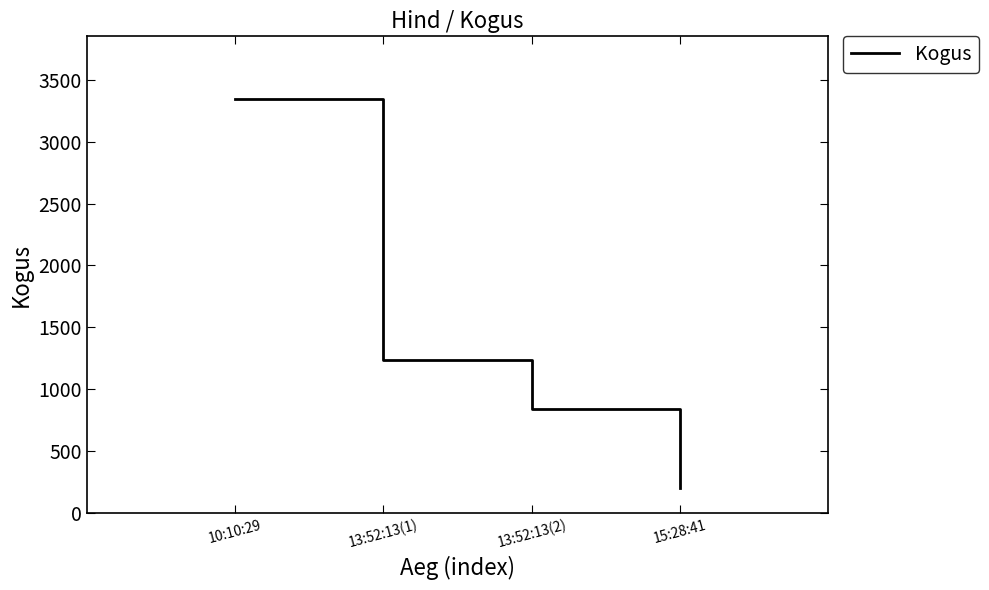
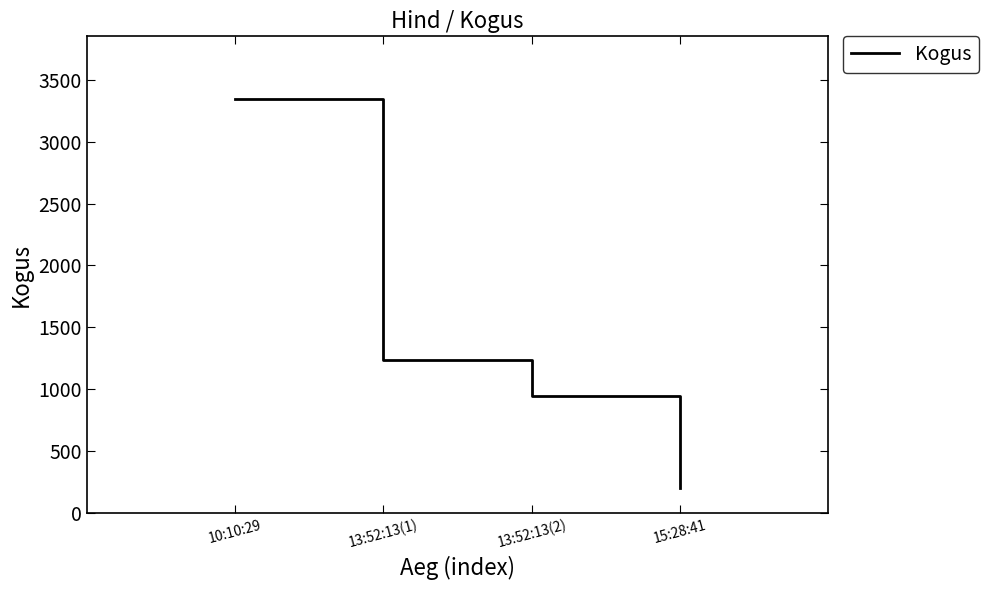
13:52:13(2): 840 -> 940
